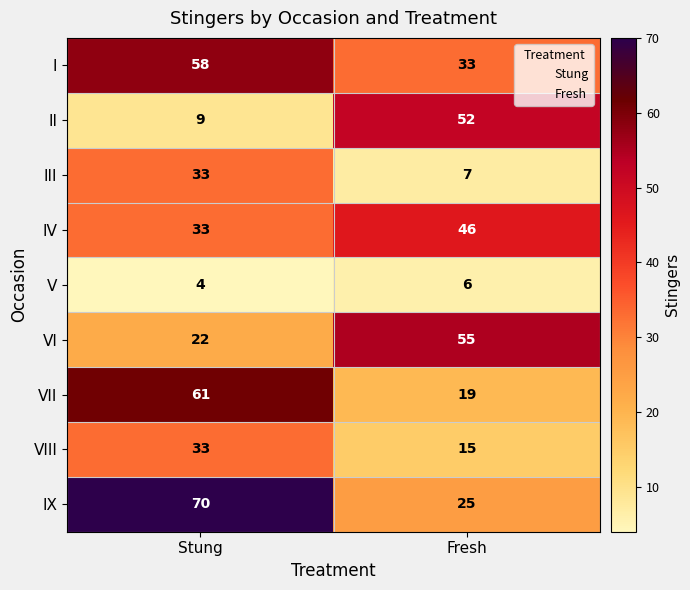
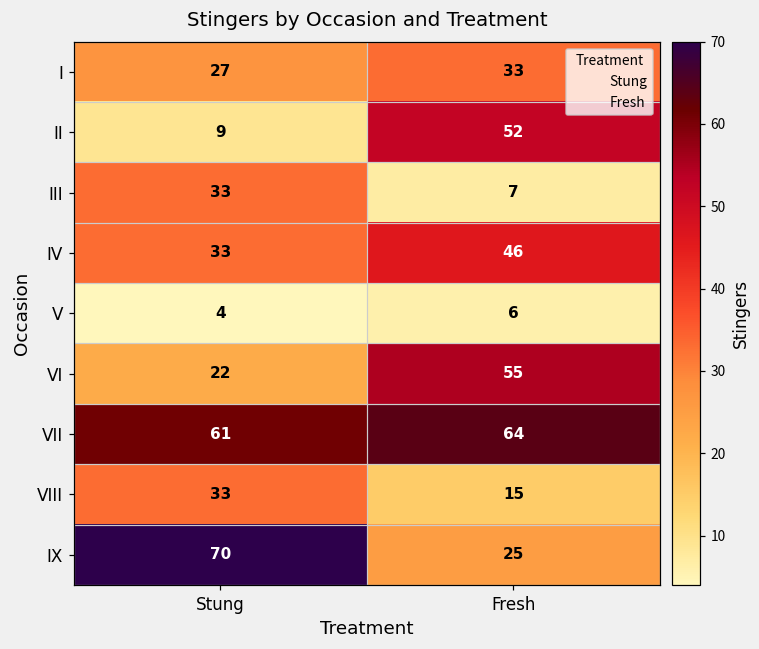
I, Stung: 58 -> 27
VII, Fresh: 19 -> 64
